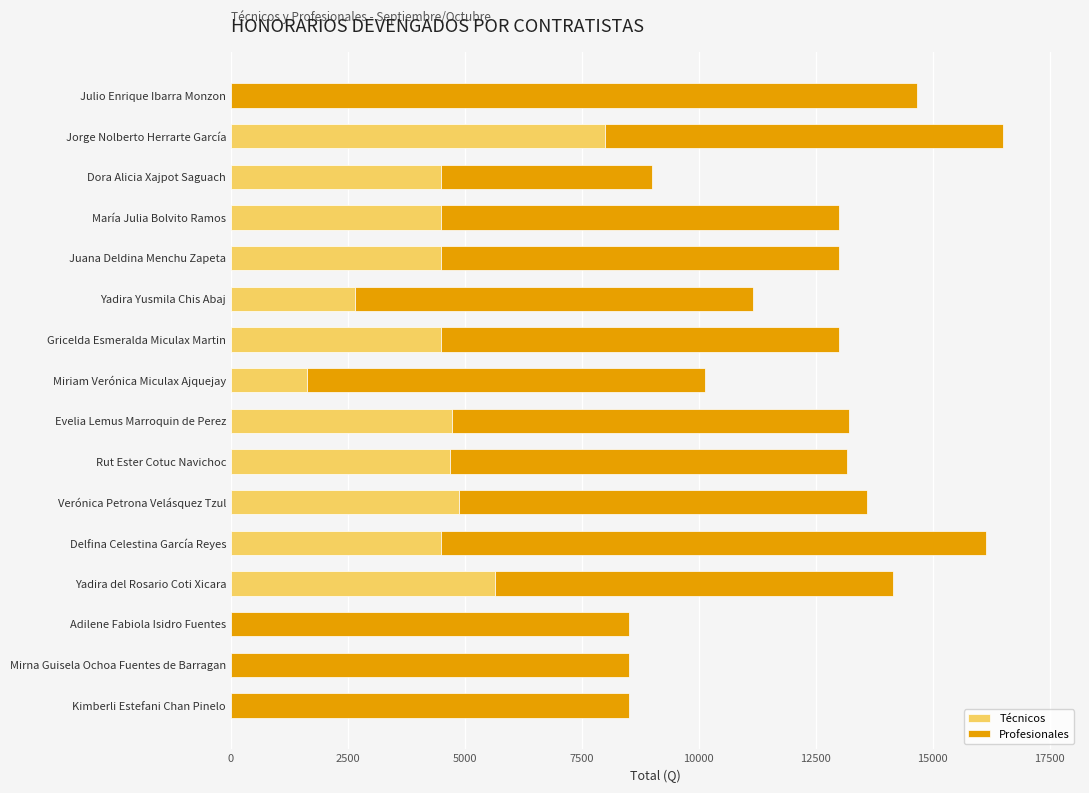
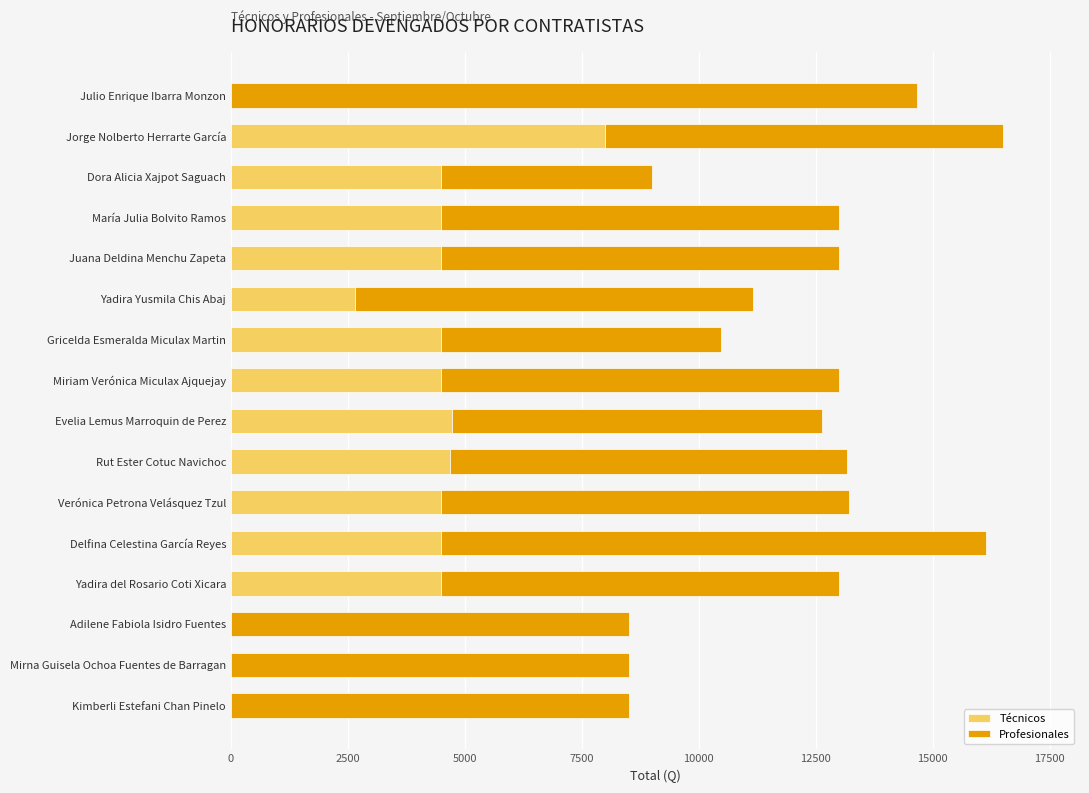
Profesionales, Gricelda Esmeralda Miculax Martin: 8500 -> 6000
Técnicos, Miriam Verónica Miculax Ajquejay: 1600 -> 4500
Profesionales, Evelia Lemus Marroquin de Perez: 8500 -> 7900
Técnicos, Verónica Petrona Velásquez Tzul: 4900 -> 4500
Técnicos, Yadira del Rosario Coti Xicara: 5700 -> 4500
